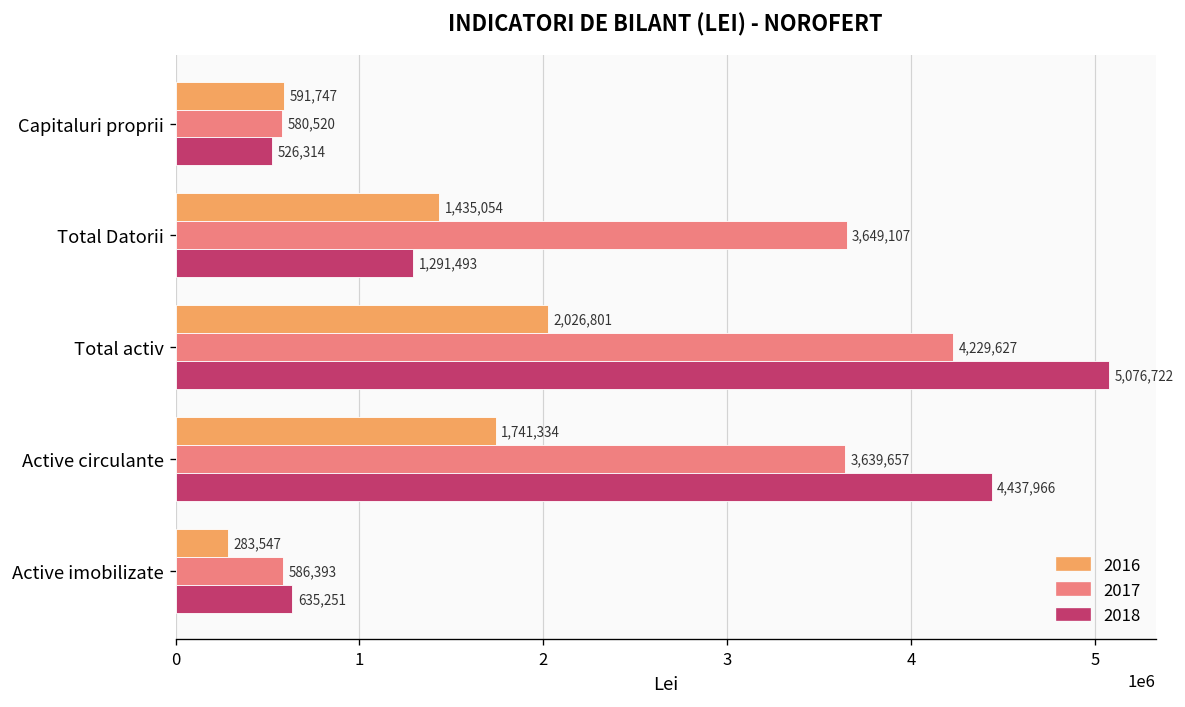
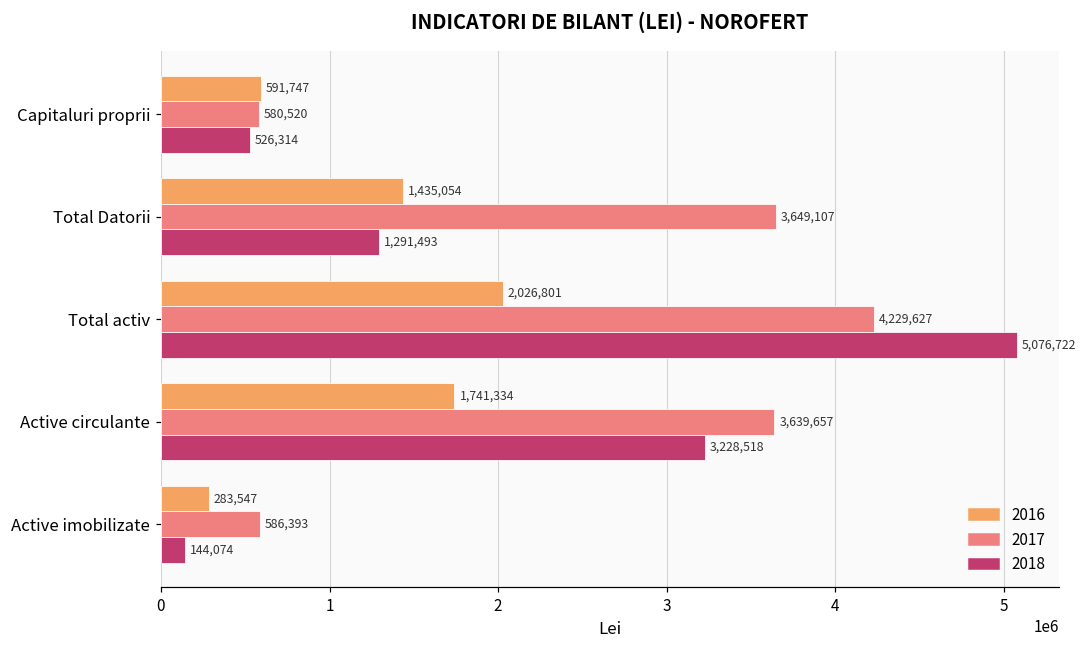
2018, Active circulante: 4,437,966 -> 3,228,518
2018, Active imobilizate: 635,251 -> 144,074
